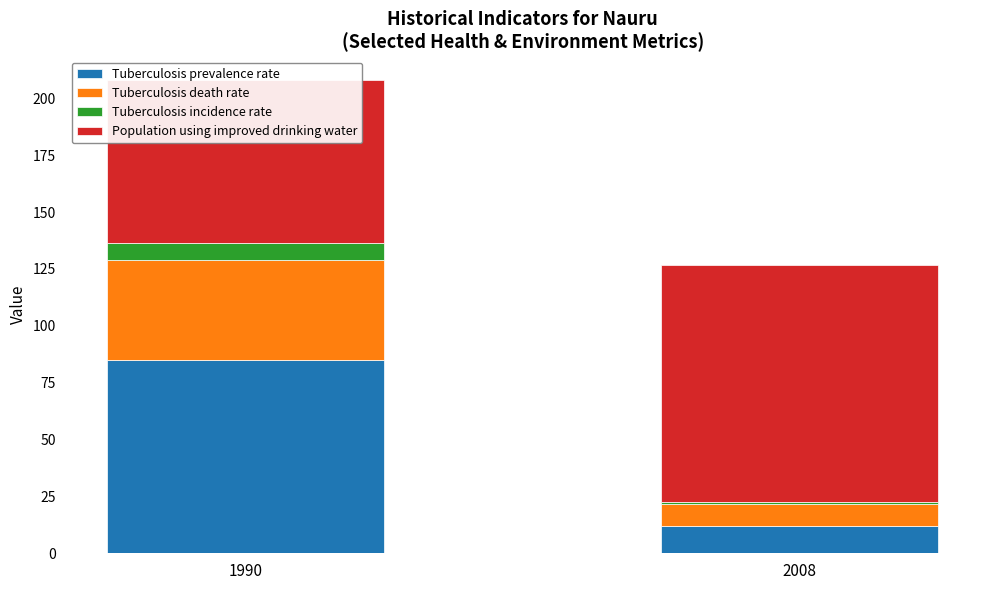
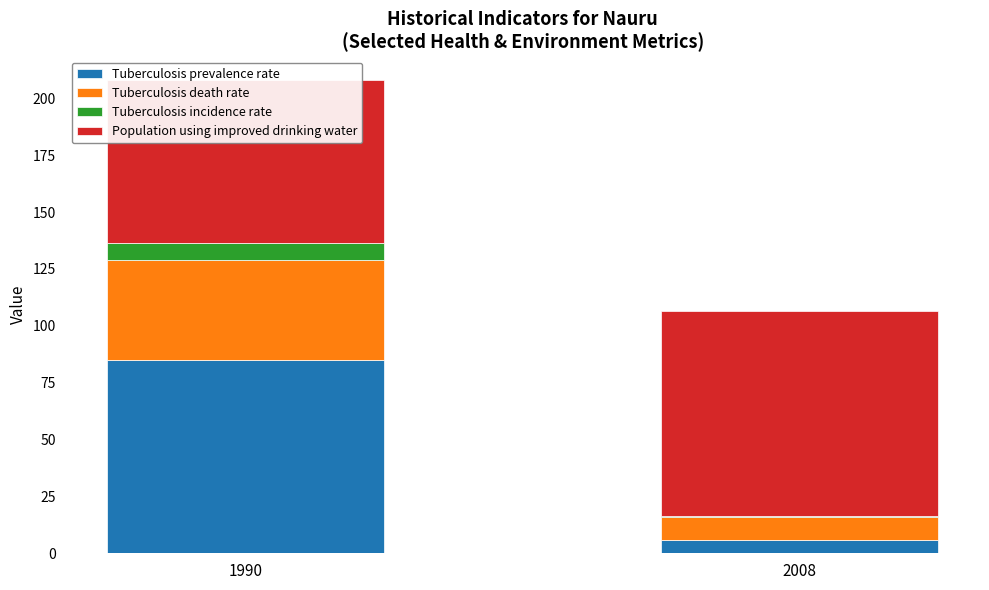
Tuberculosis prevalence rate, 2008: 12 -> 6
Population using improved drinking water, 2008: 104 -> 90
